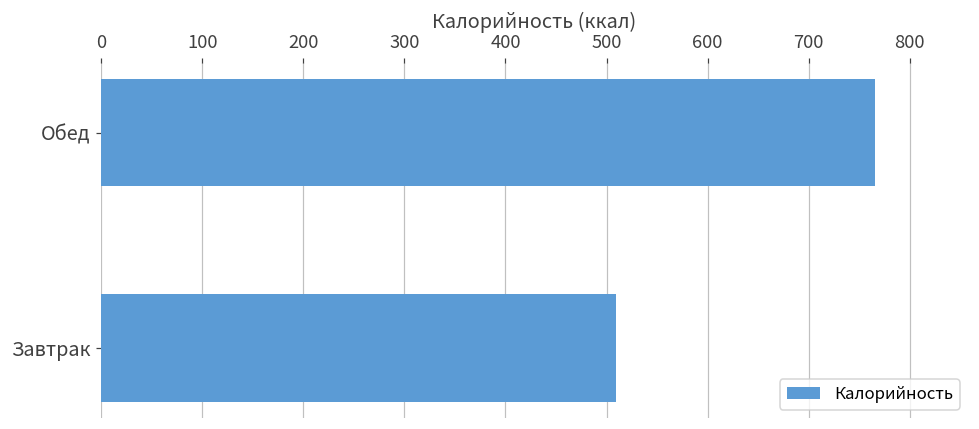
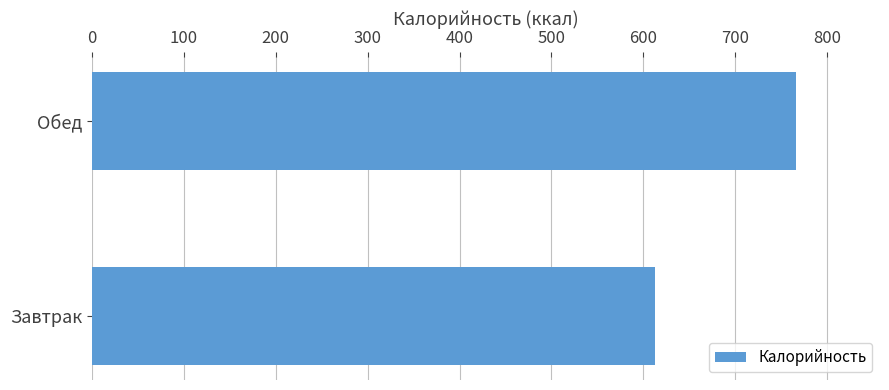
Завтрак: 510 -> 610
